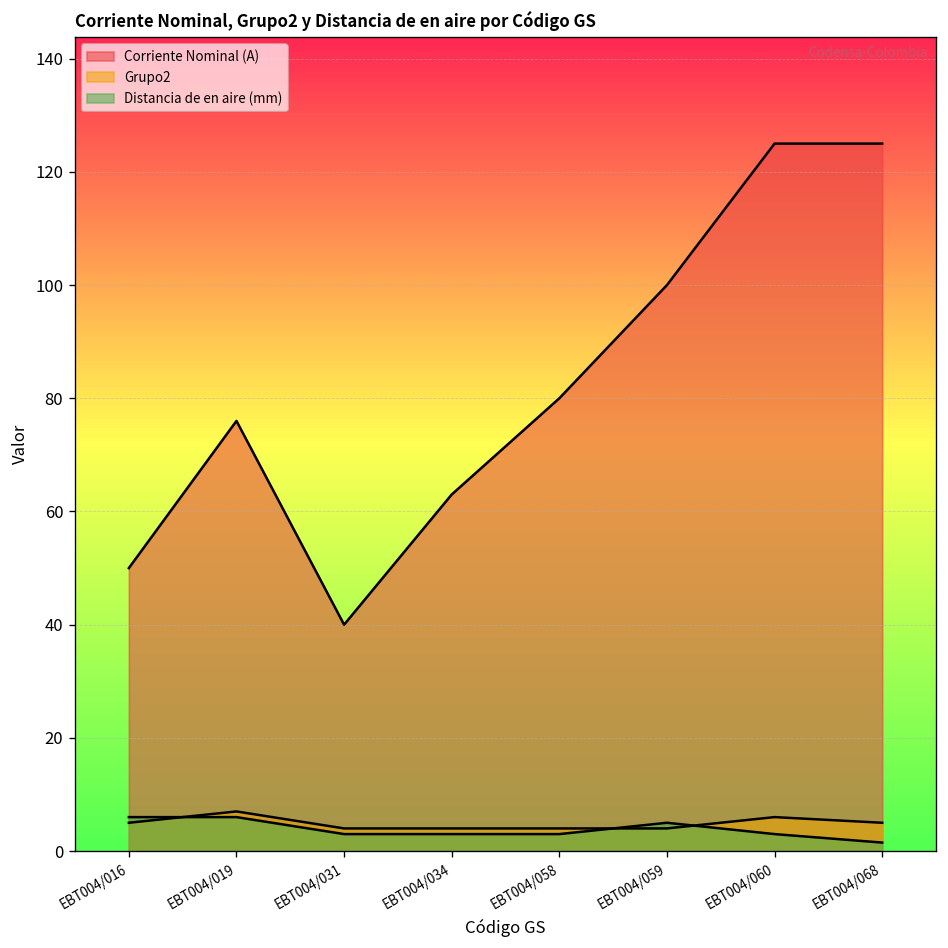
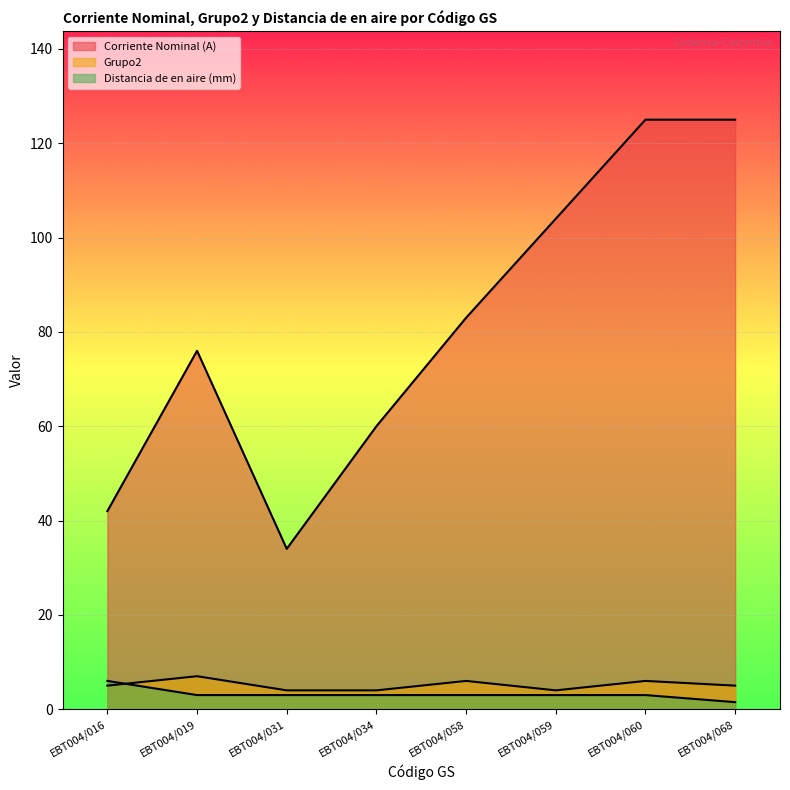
Corriente Nominal (A), EBT004/016: 50 -> 42
Distancia de en aire (mm), EBT004/019: 6 -> 3
Corriente Nominal (A), EBT004/031: 40 -> 34
Corriente Nominal (A), EBT004/034: 63 -> 60
Corriente Nominal (A), EBT004/058: 80 -> 83
Grupo2, EBT004/058: 4 -> 6
Corriente Nominal (A), EBT004/059: 100 -> 104
Distancia de en aire (mm), EBT004/059: 5 -> 3
